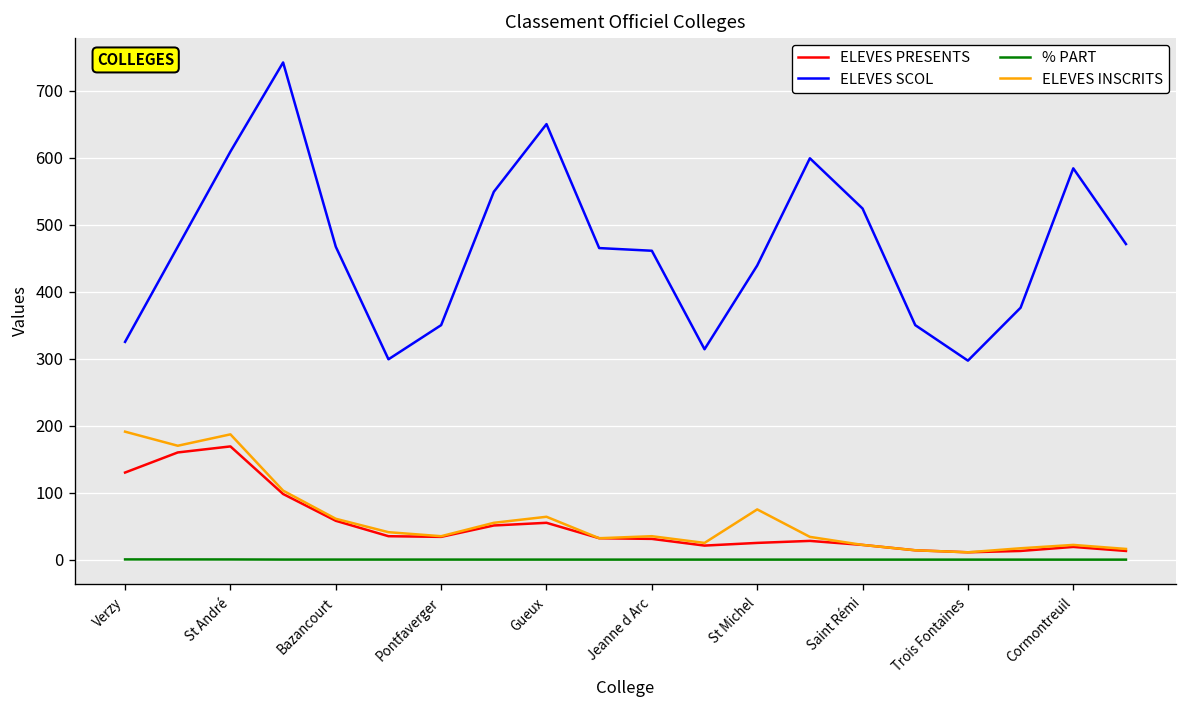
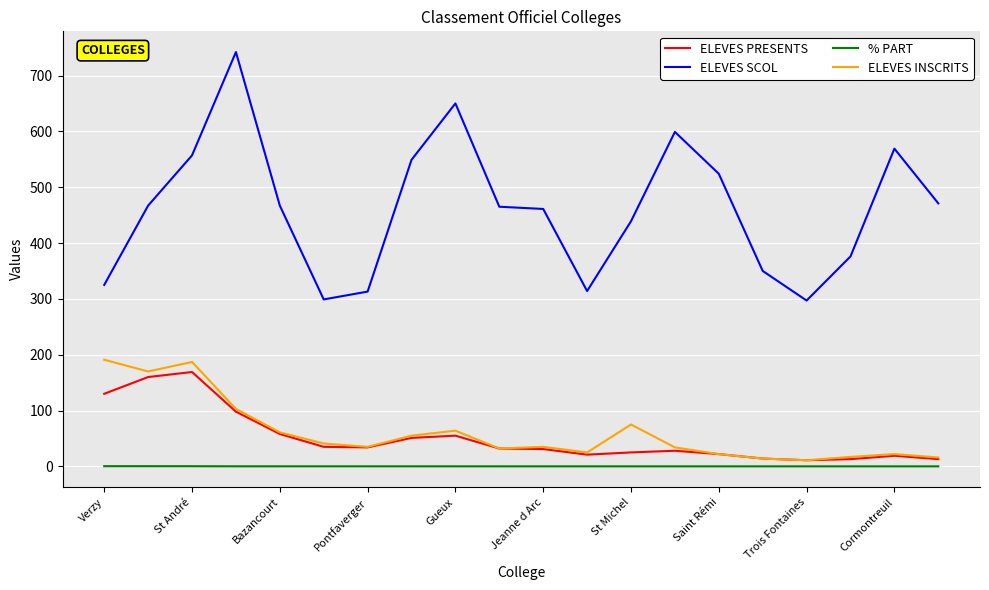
ELEVES SCOL, St André: 610 -> 560
ELEVES SCOL, Pontfaverger: 350 -> 310
ELEVES SCOL, Cormontreuil: 580 -> 570
